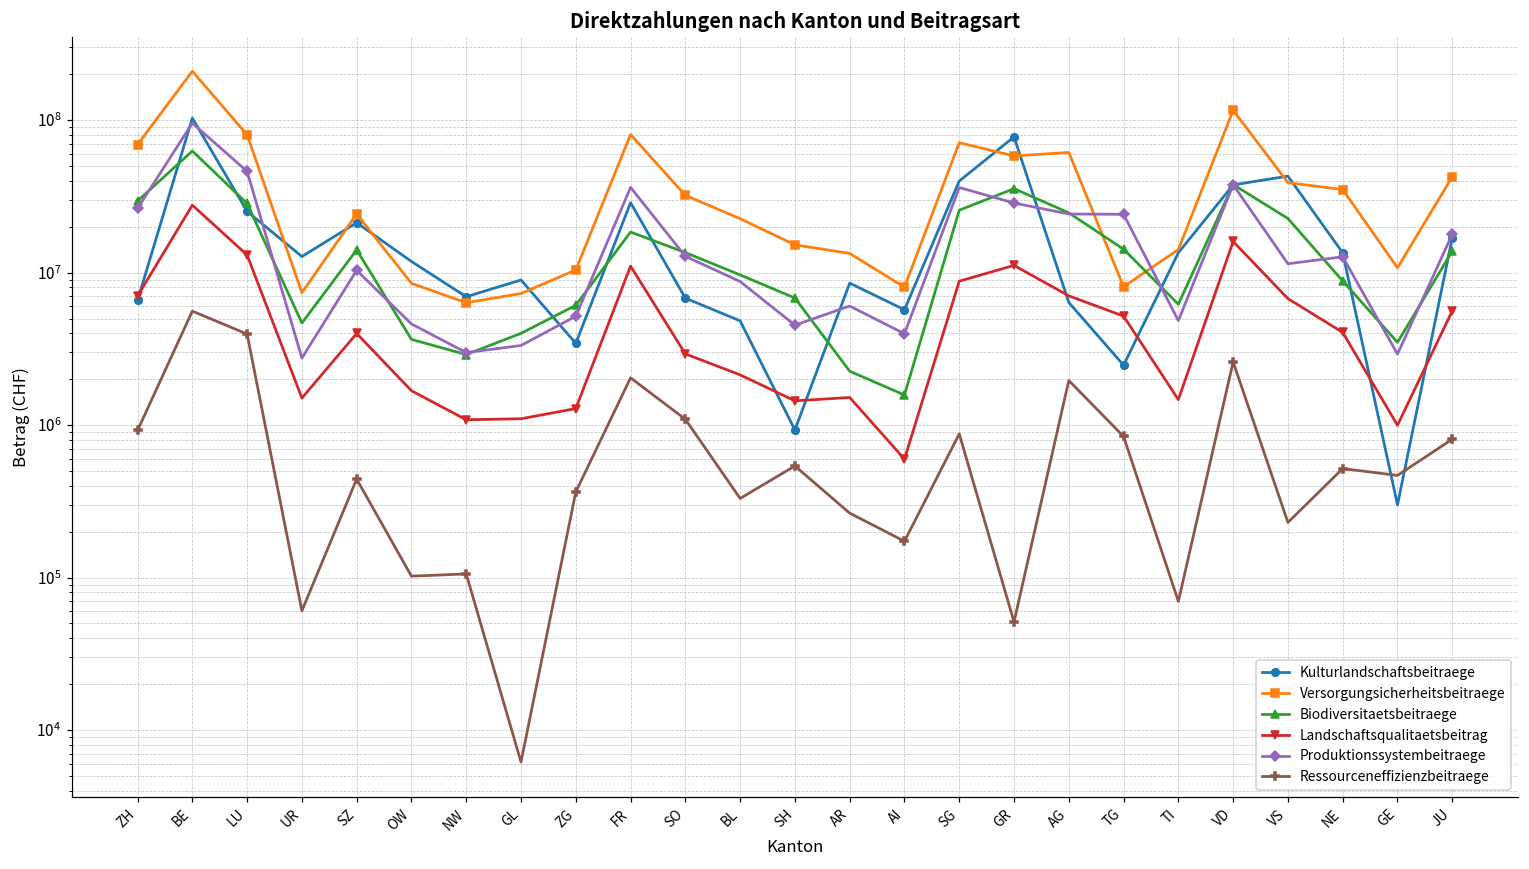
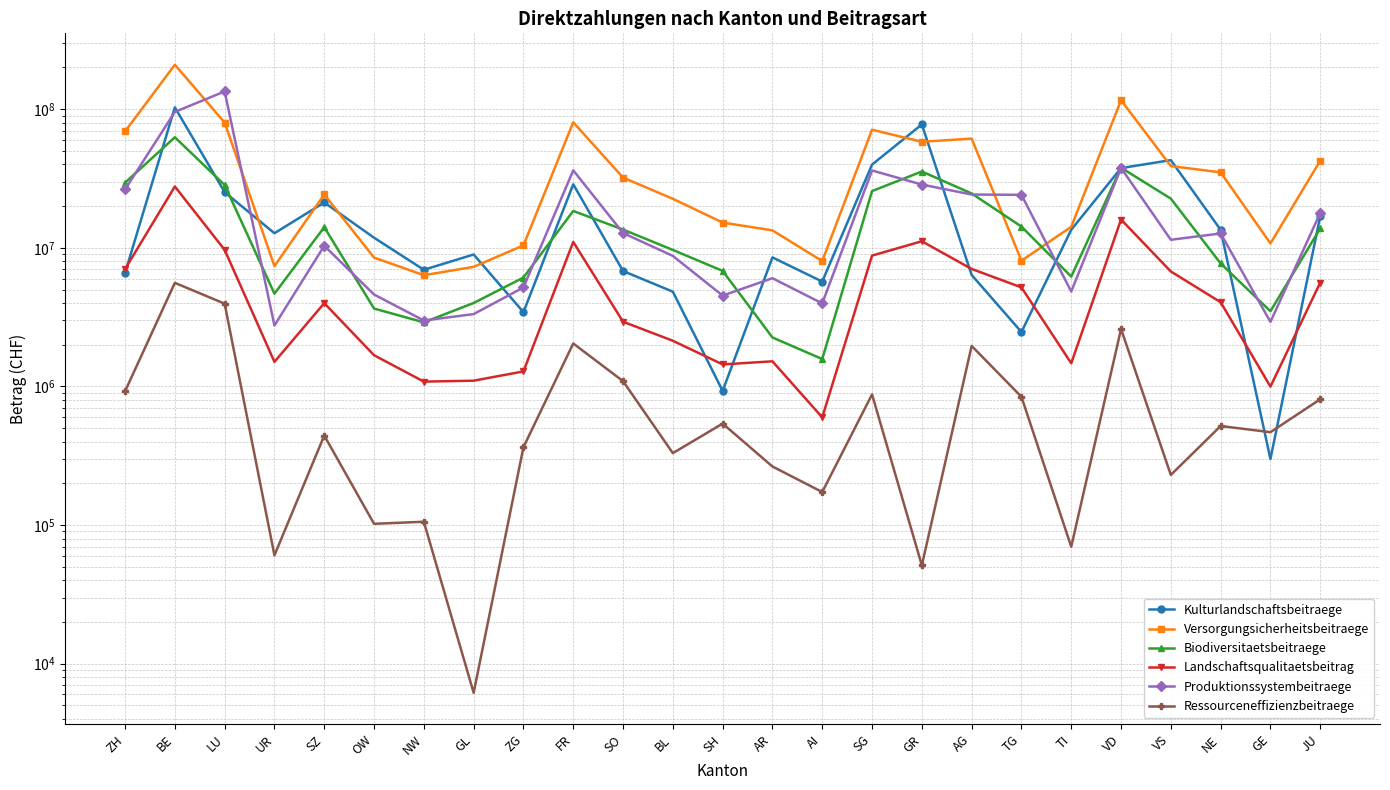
Landschaftsqualitaetsbeitrag, LU: 13000000 -> 10000000
Produktionssystembeitraege, LU: 46000000 -> 130000000
Biodiversitaetsbeitraege, NE: 9000000 -> 8000000
